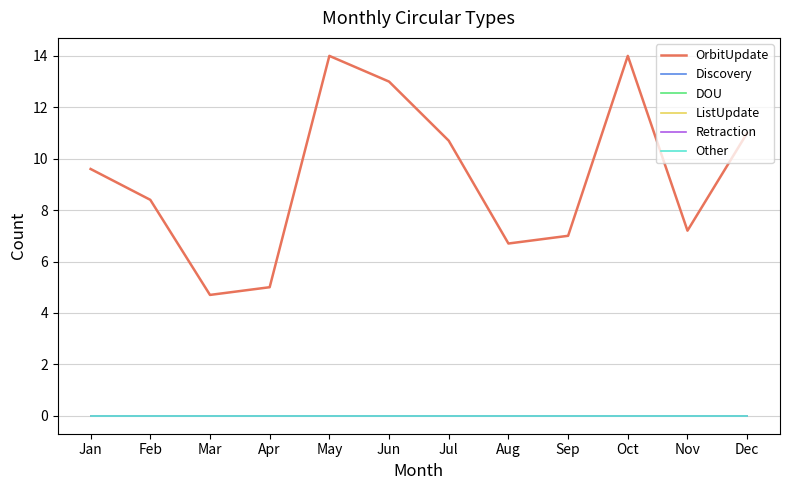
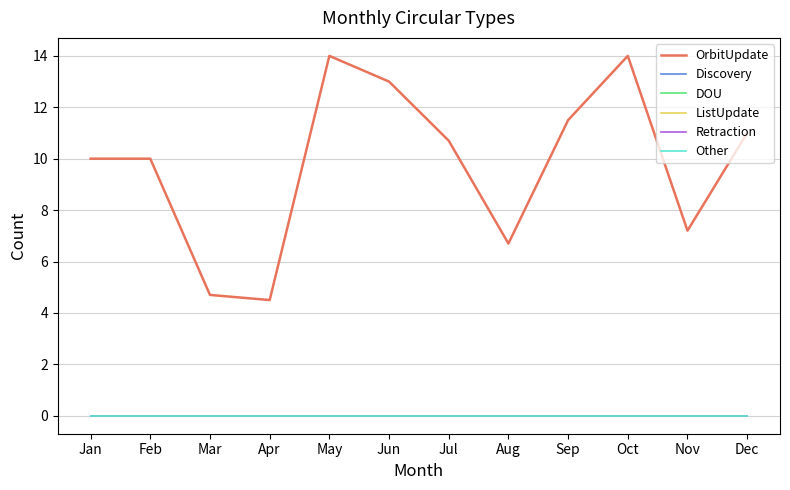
OrbitUpdate, Jan: 9.6 -> 10.0
OrbitUpdate, Feb: 8.4 -> 10.0
OrbitUpdate, Apr: 5.0 -> 4.5
OrbitUpdate, Sep: 7.0 -> 11.5
